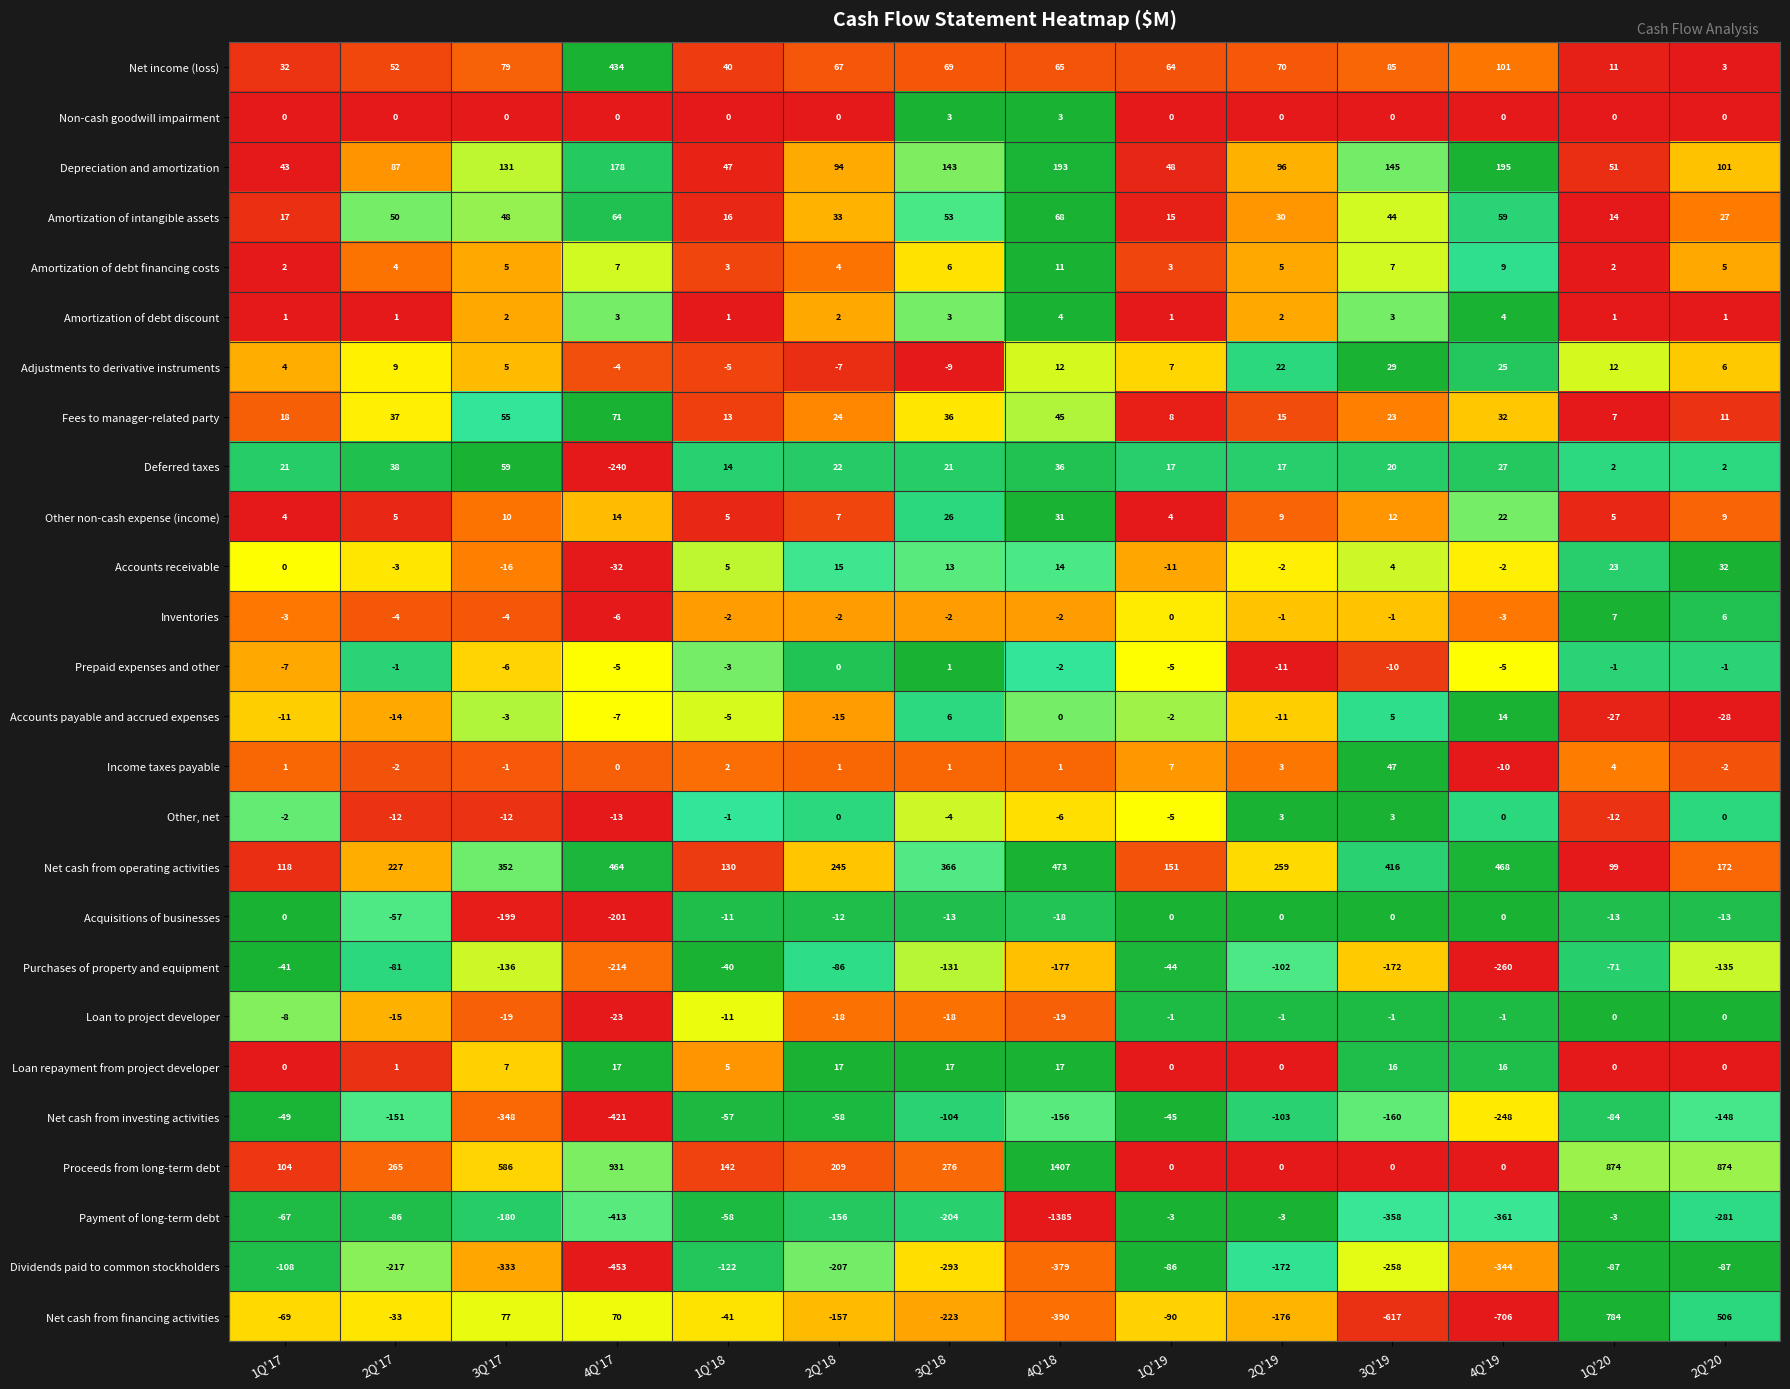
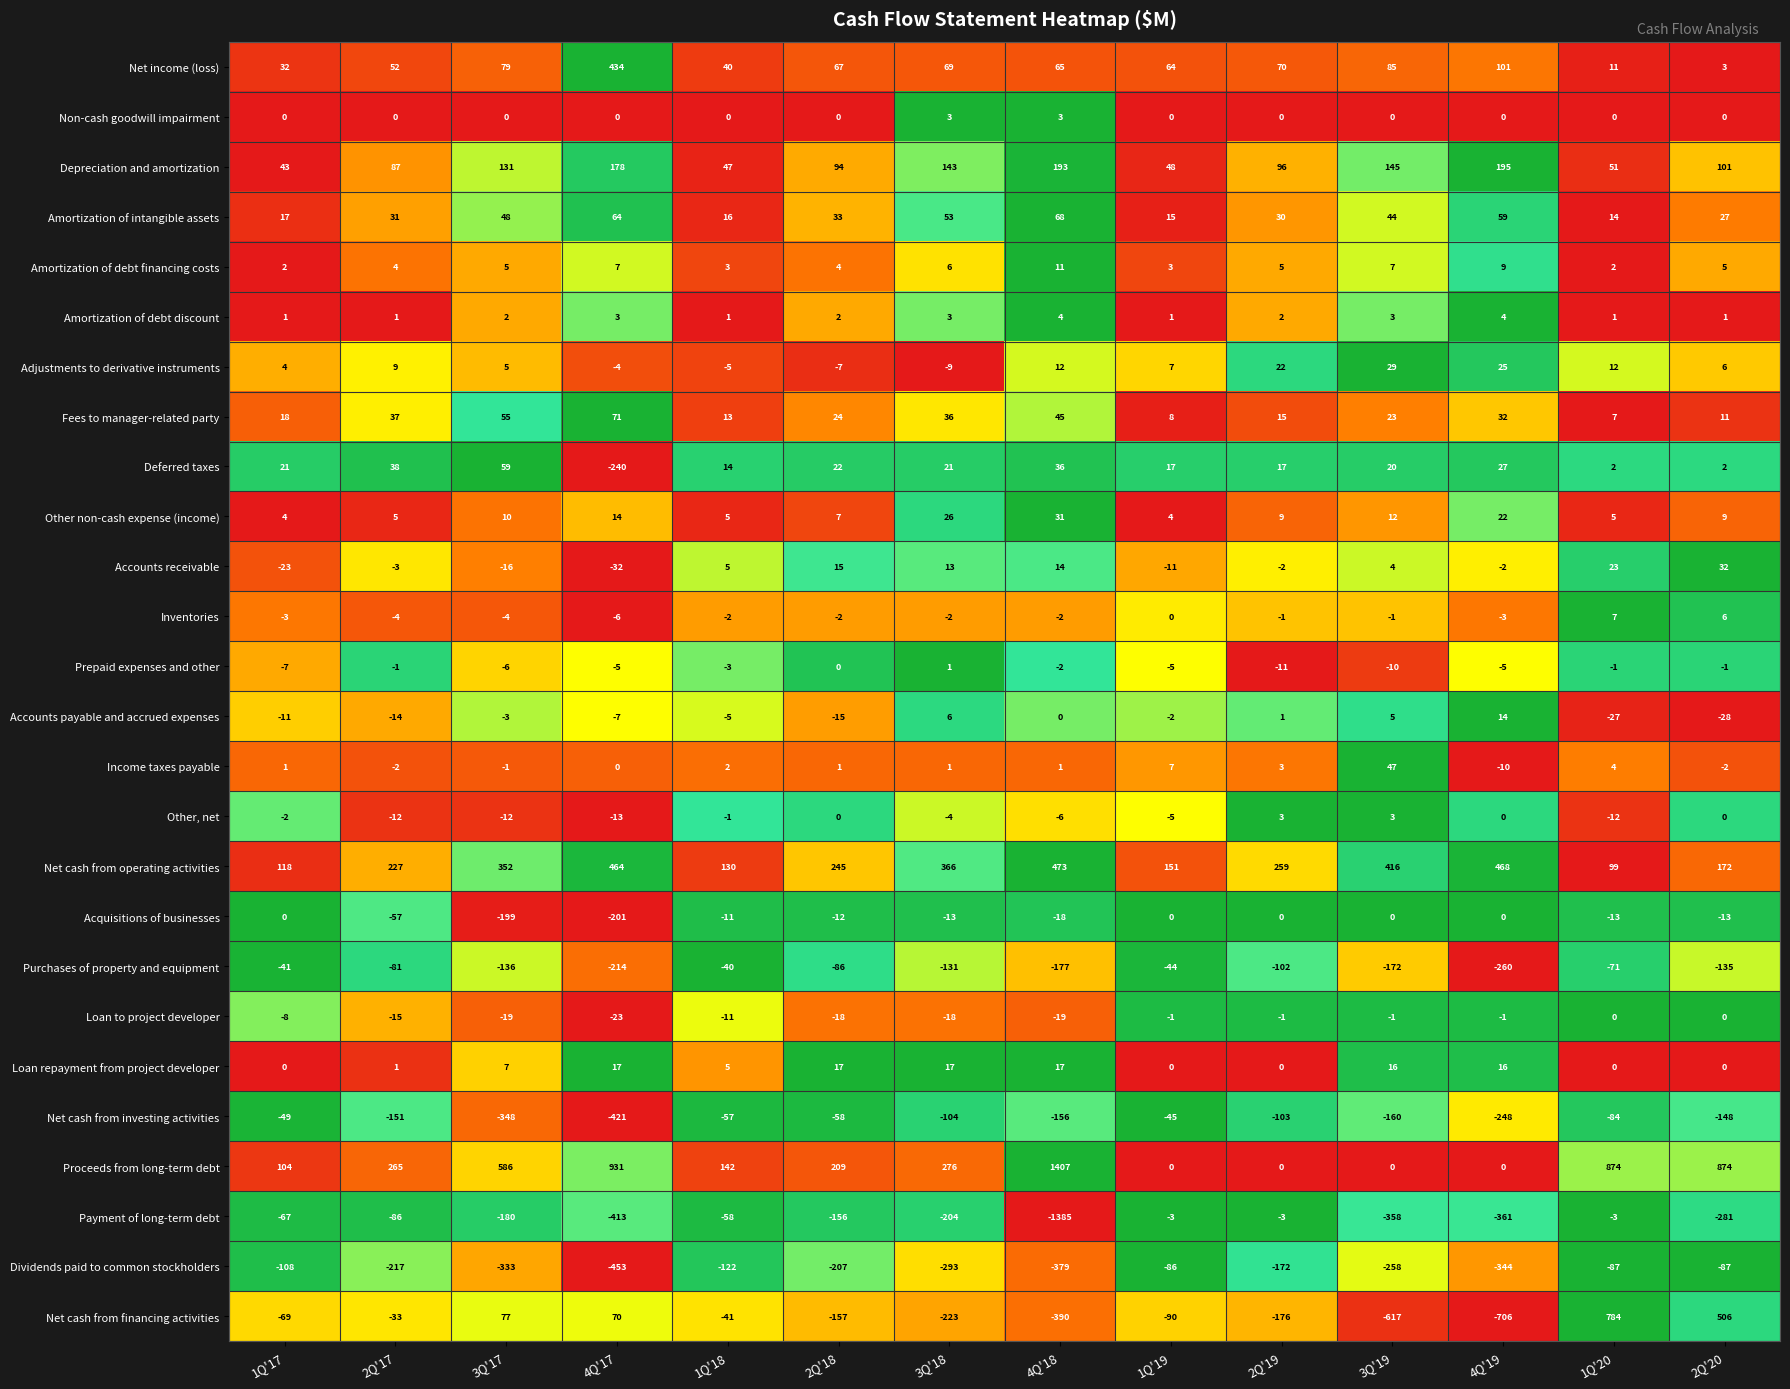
Amortization of intangible assets, 2Q'17: 50 -> 31
Accounts receivable, 1Q'17: 0 -> -23
Accounts payable and accrued expenses, 2Q'19: -11 -> 1
